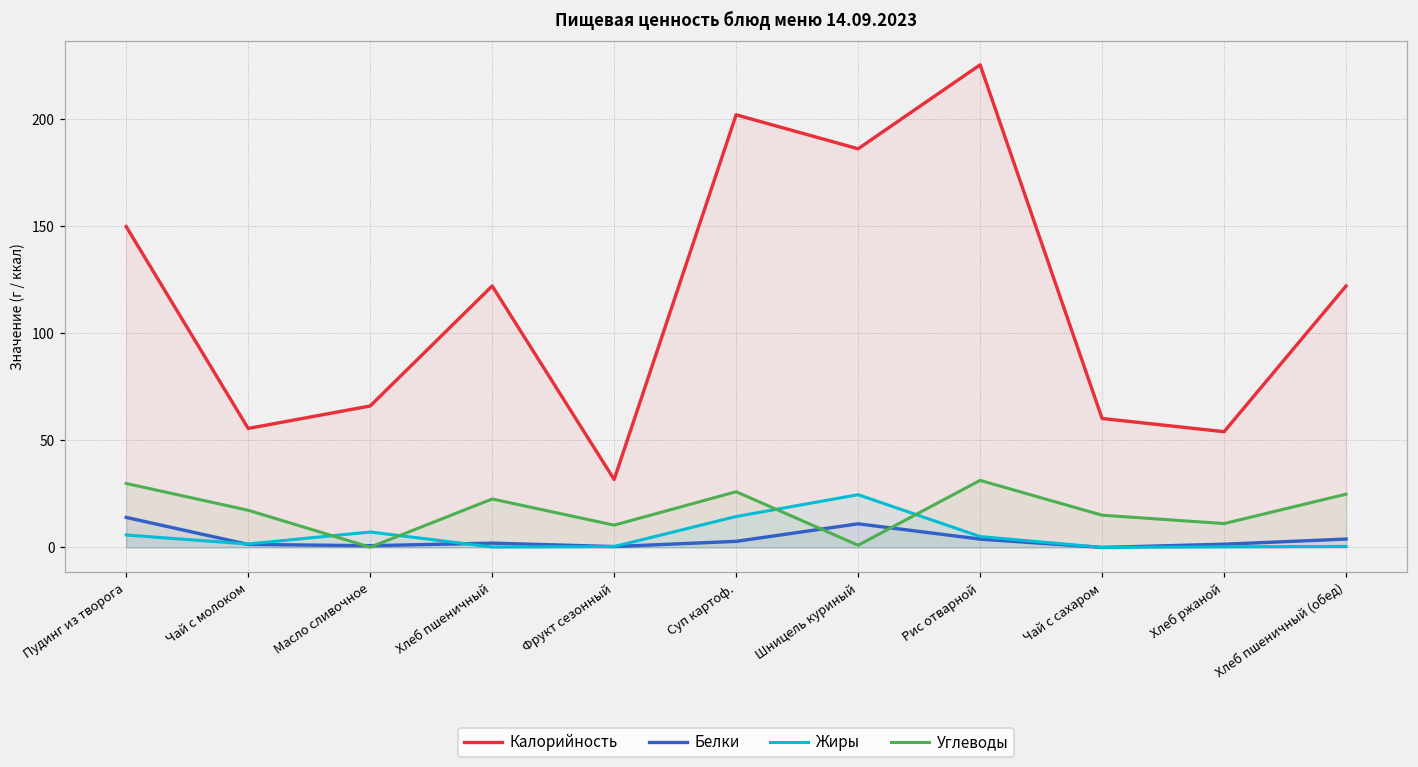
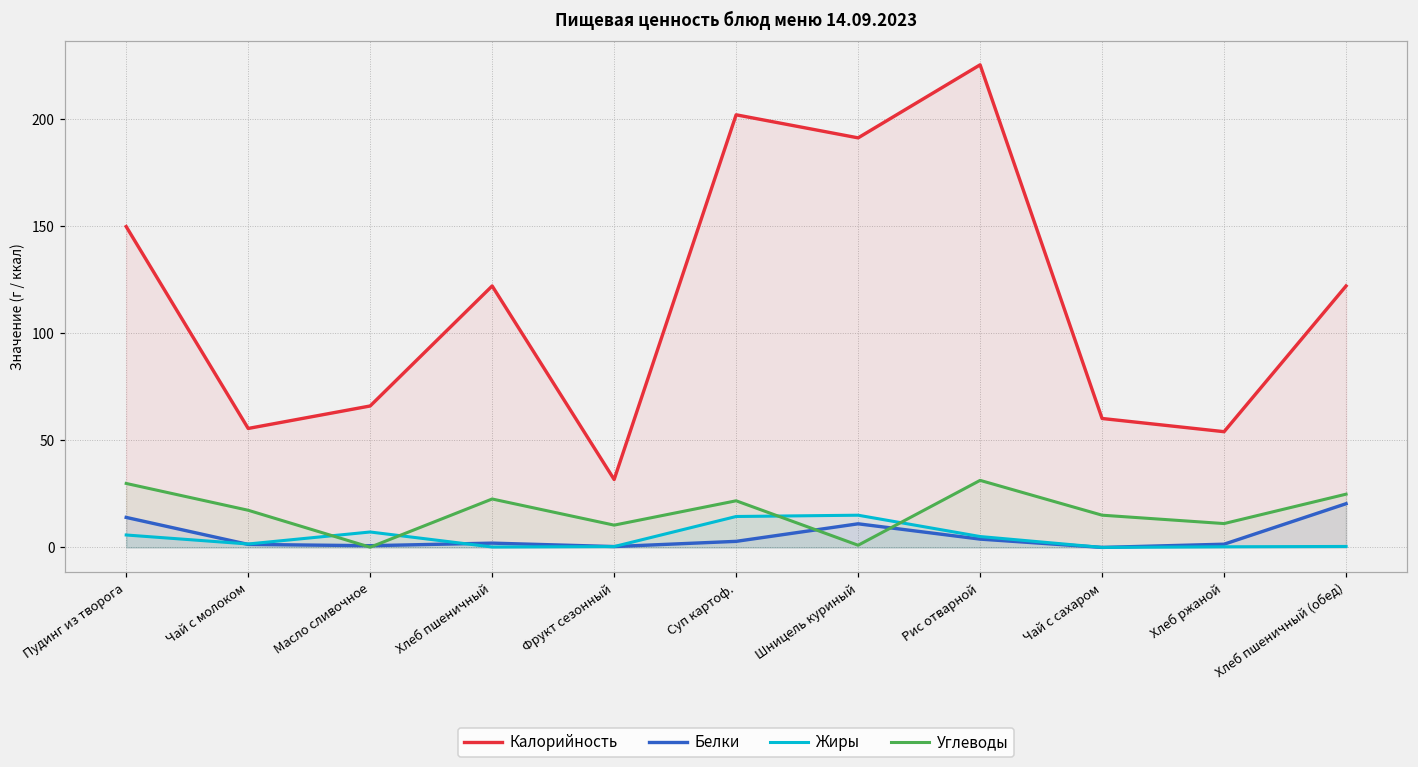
Углеводы, Суп картоф.: 26 -> 22
Калорийность, Шницель куриный: 186 -> 191
Жиры, Шницель куриный: 25 -> 15
Белки, Хлеб пшеничный (обед): 4 -> 20
